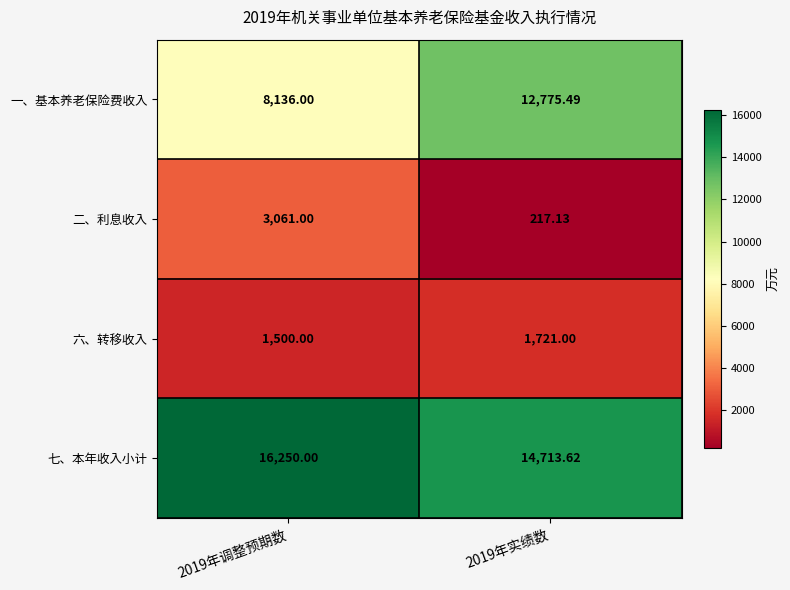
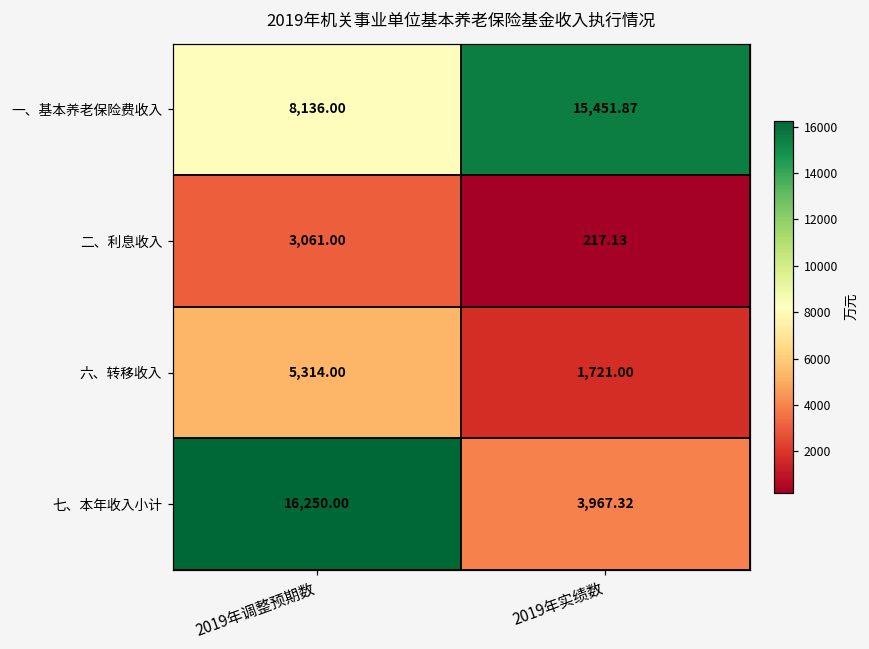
一、基本养老保险费收入, 2019年实绩数: 12,775.49 -> 15,451.87
六、转移收入, 2019年调整预期数: 1,500.00 -> 5,314.00
七、本年收入小计, 2019年实绩数: 14,713.62 -> 3,967.32
